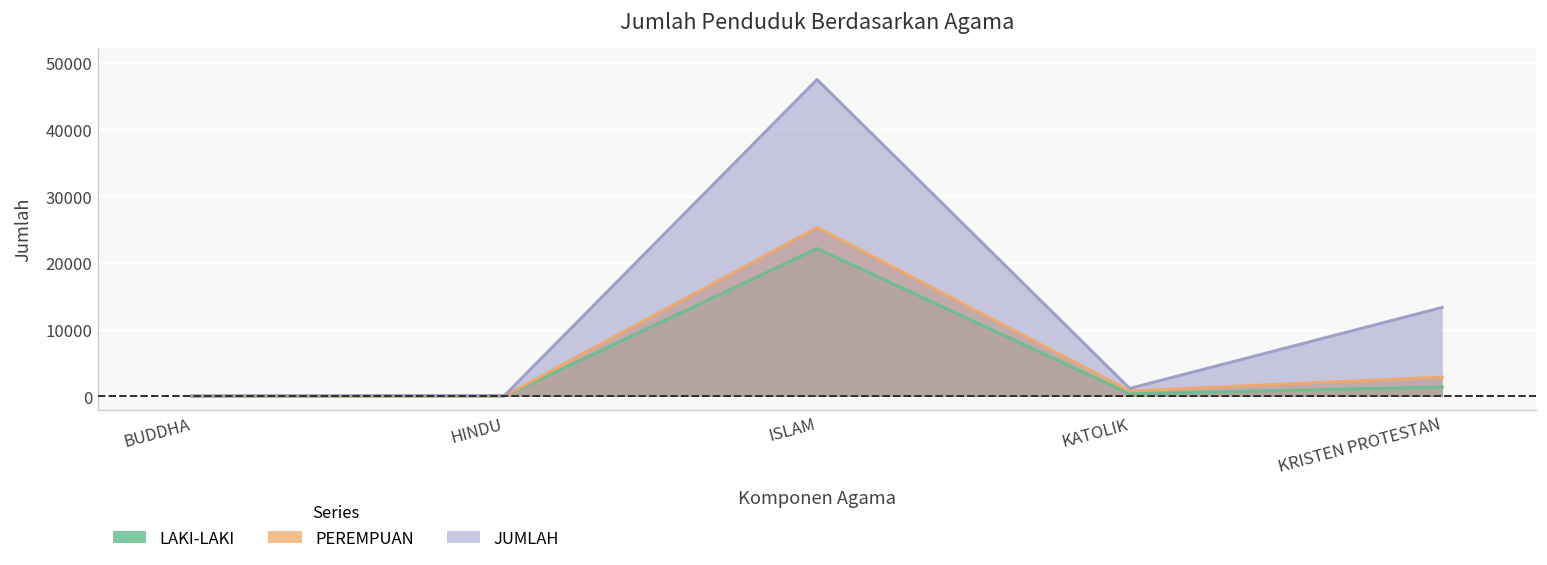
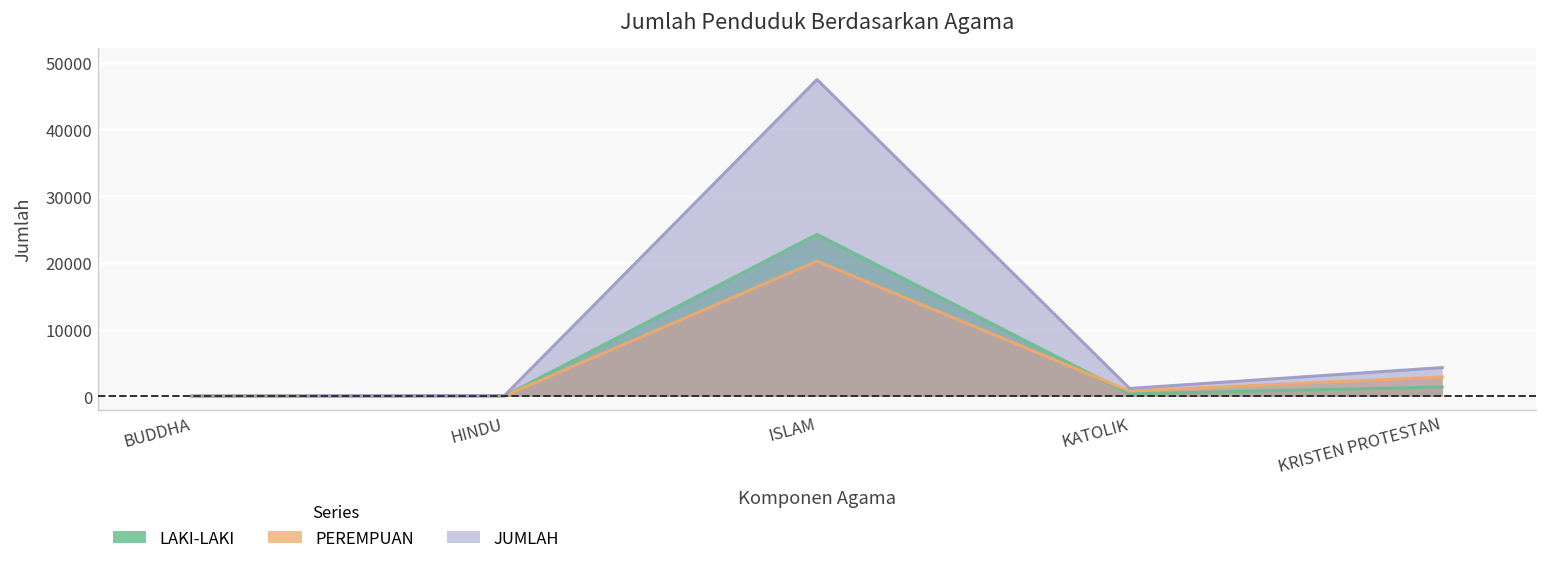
LAKI-LAKI, ISLAM: 22000 -> 24000
PEREMPUAN, ISLAM: 25000 -> 20000
JUMLAH, KRISTEN PROTESTAN: 13000 -> 4000
